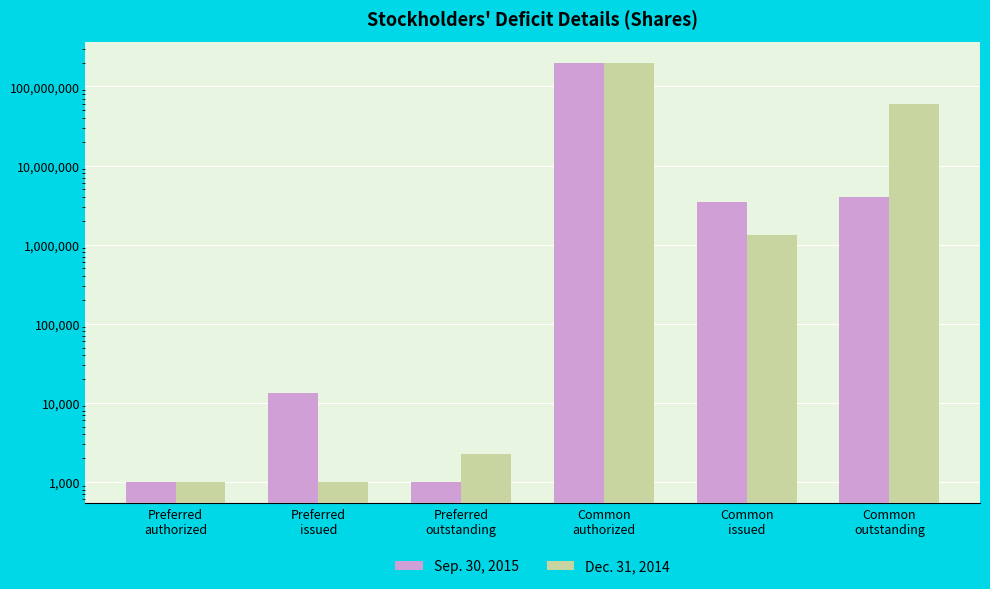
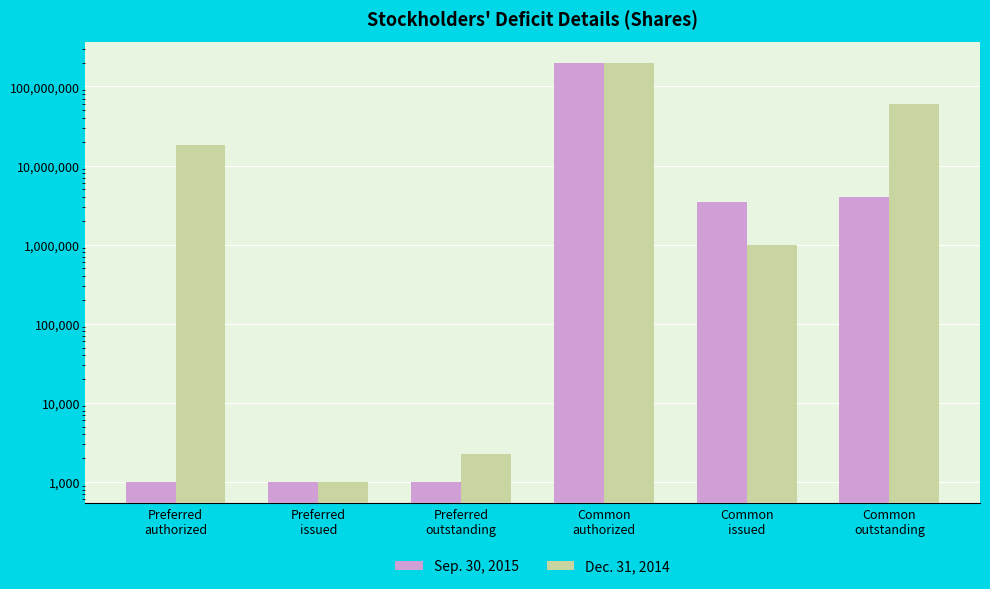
Dec. 31, 2014, Preferred authorized: 1,000 -> 18,000,000
Sep. 30, 2015, Preferred issued: 13,000 -> 1,000
Dec. 31, 2014, Common issued: 1,300,000 -> 1,000,000
